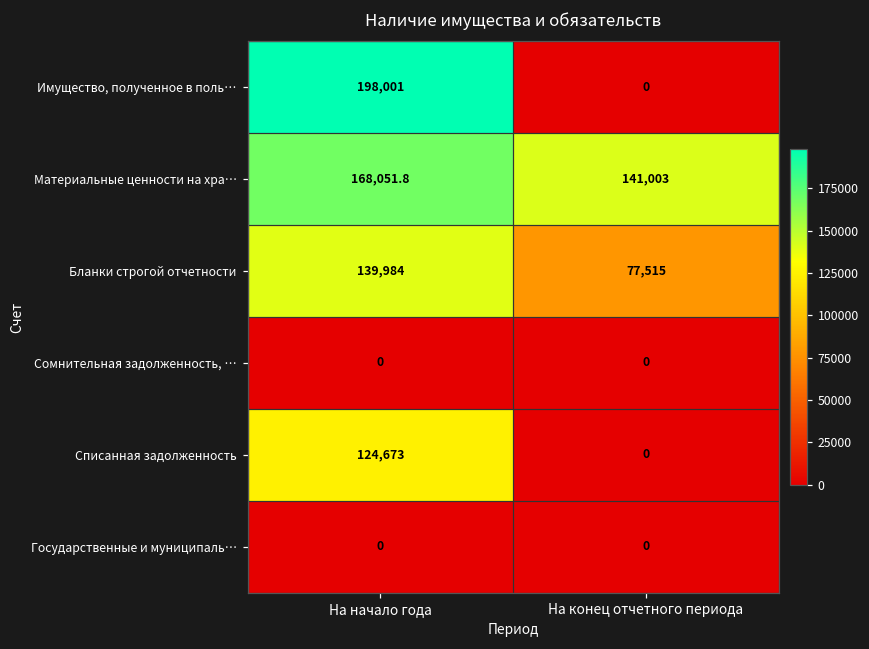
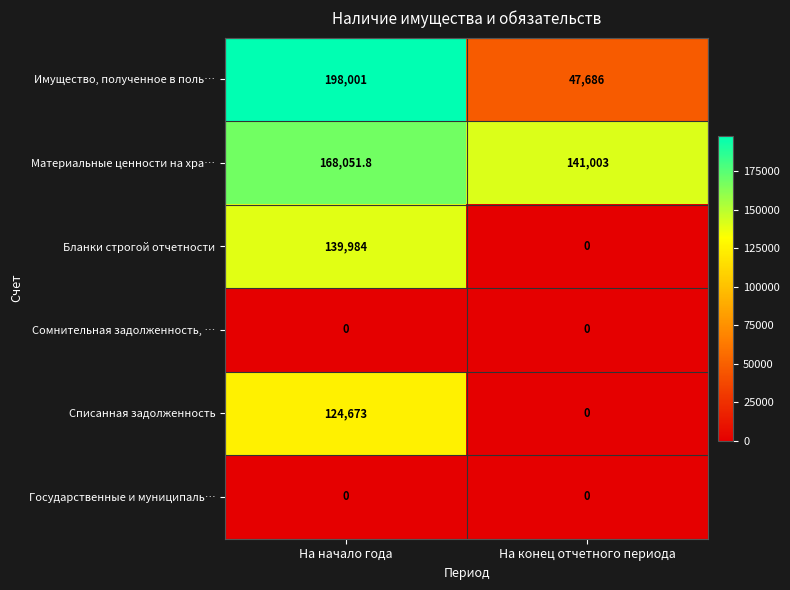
Имущество, полученное в поль…, На конец отчетного периода: 0 -> 47,686
Бланки строгой отчетности, На конец отчетного периода: 77,515 -> 0
